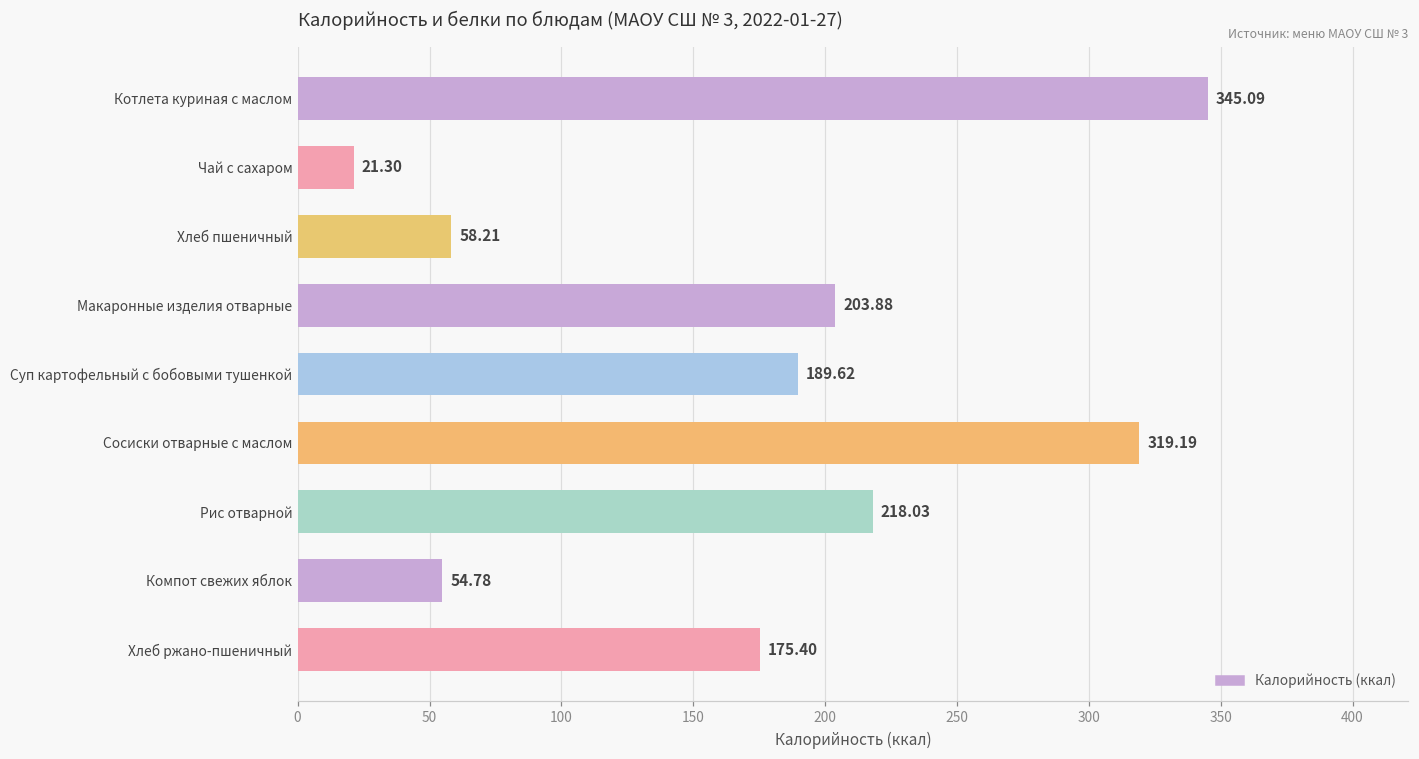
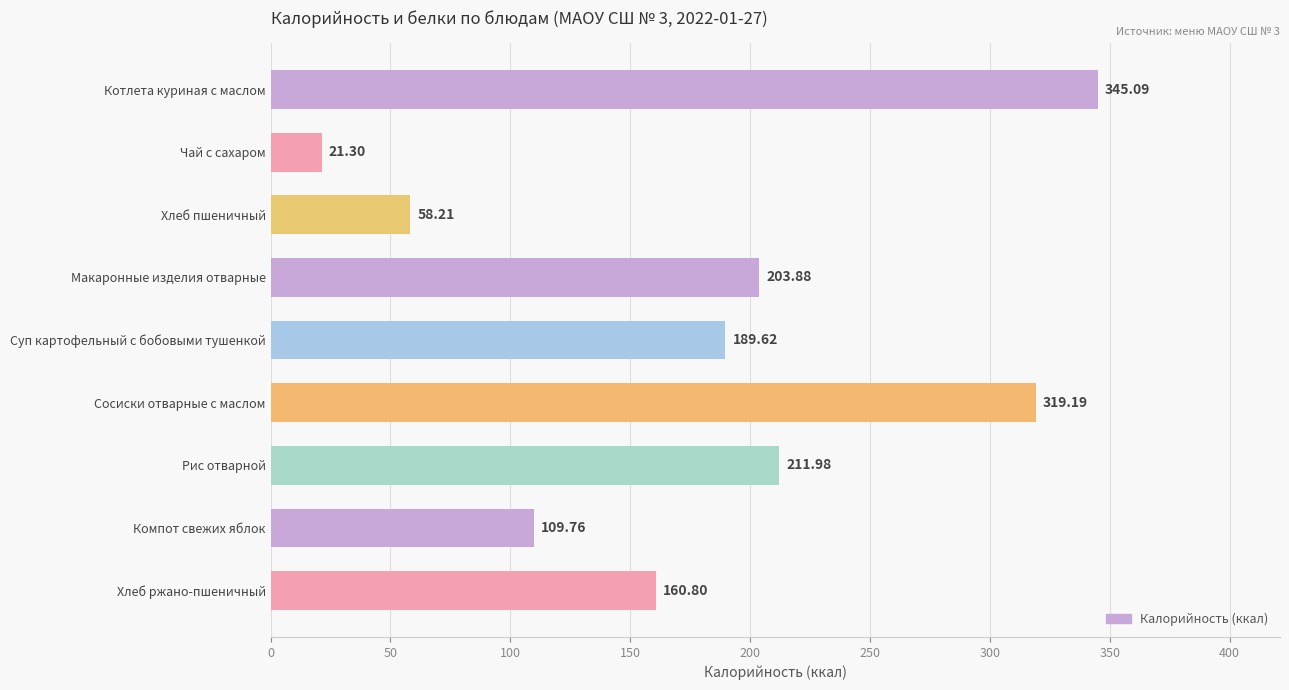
Рис отварной: 218.03 -> 211.98
Компот свежих яблок: 54.78 -> 109.76
Хлеб ржано-пшеничный: 175.40 -> 160.80
